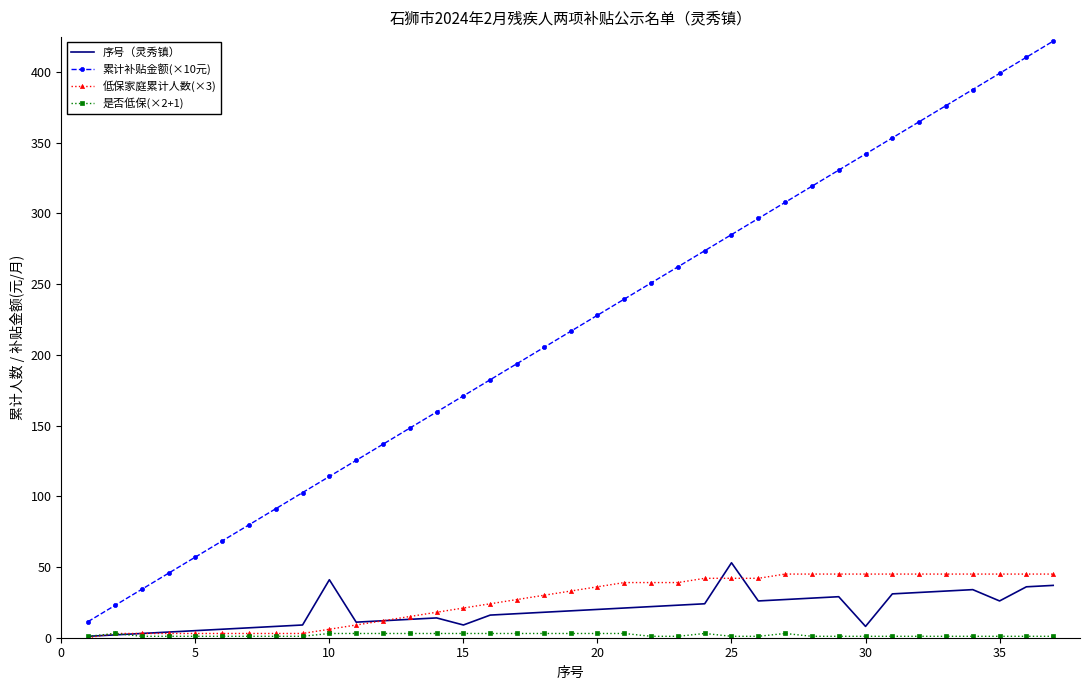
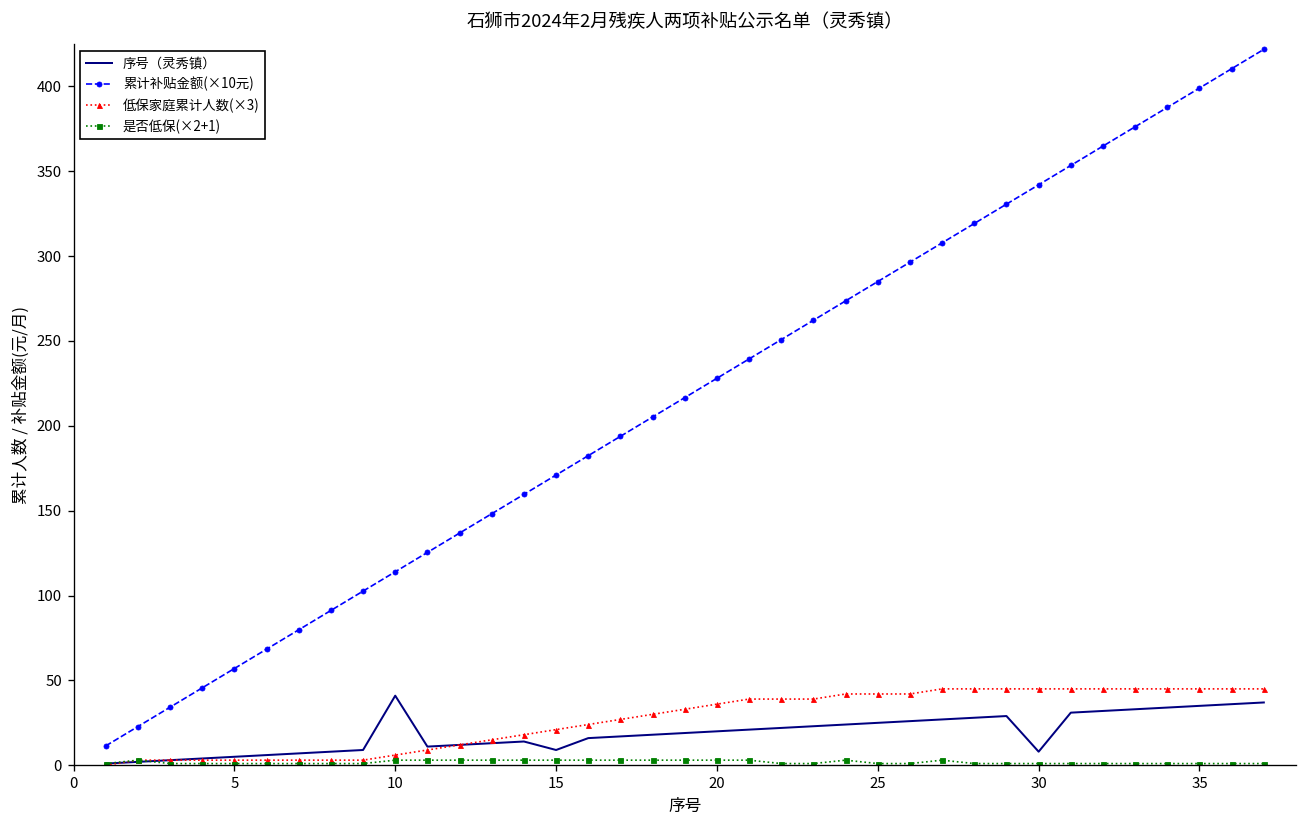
序号（灵秀镇）, 25: 53 -> 25
序号（灵秀镇）, 35: 26 -> 35
